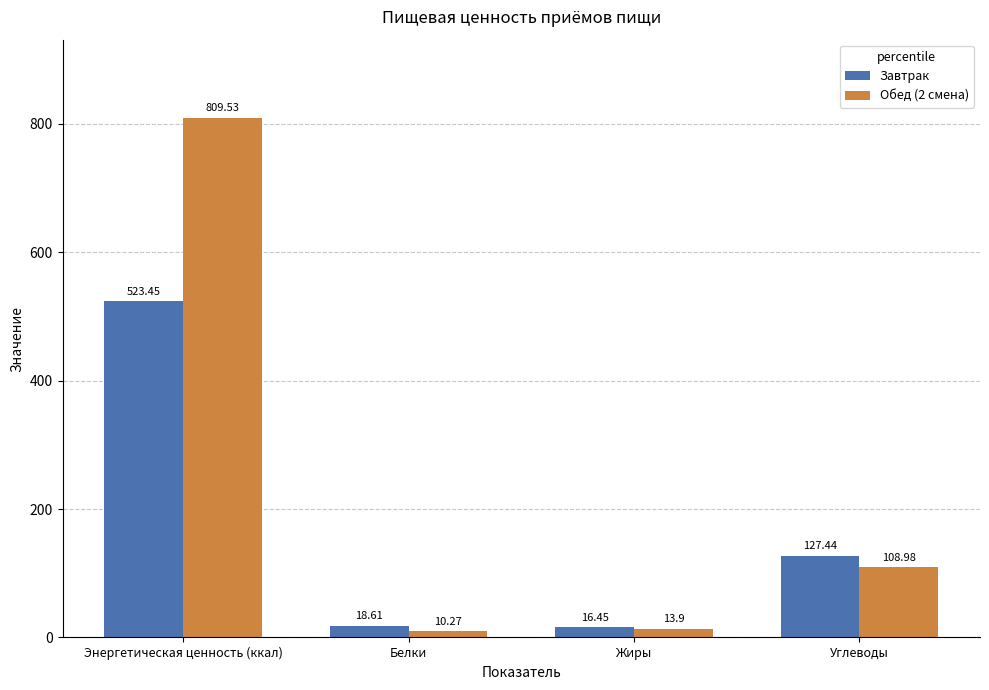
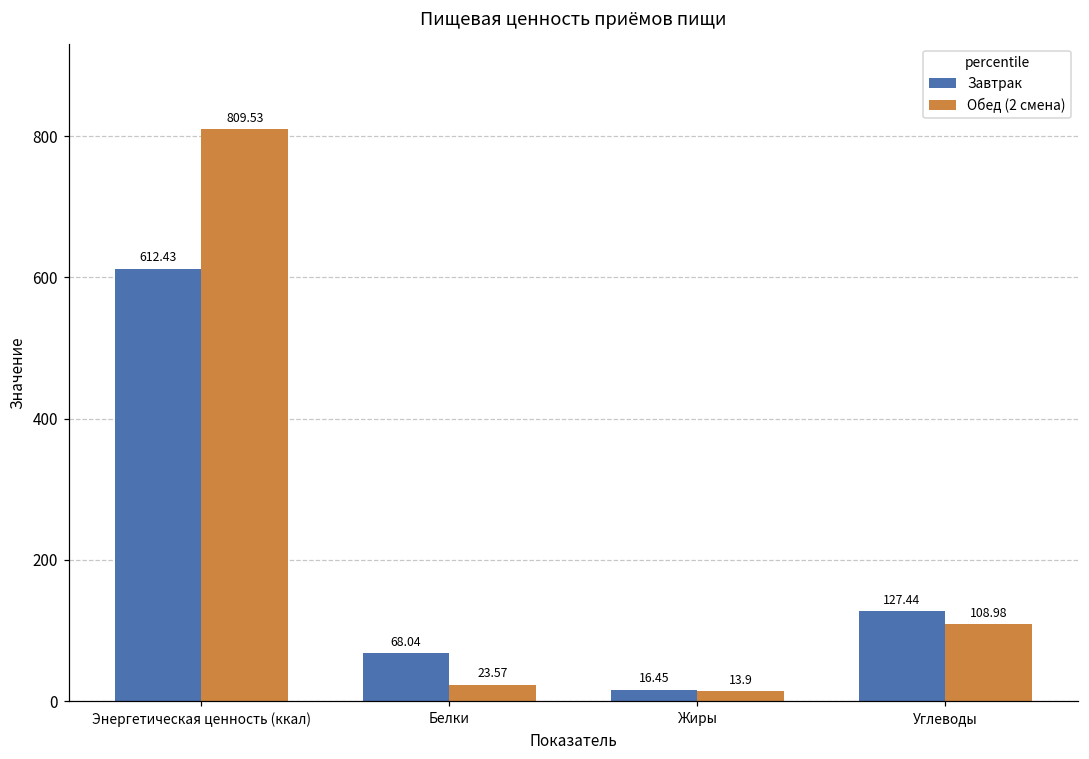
Завтрак, Энергетическая ценность (ккал): 523.45 -> 612.43
Завтрак, Белки: 18.61 -> 68.04
Обед (2 смена), Белки: 10.27 -> 23.57
